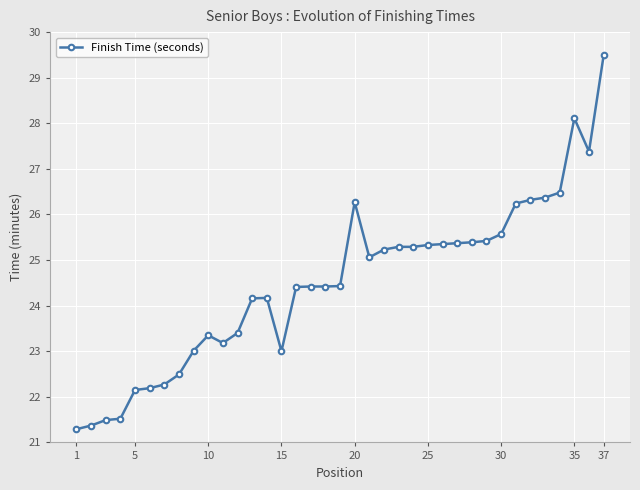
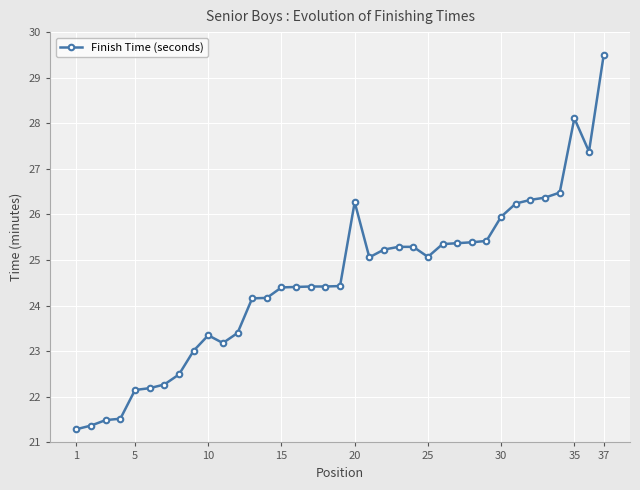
15: 23.0 -> 24.4
25: 25.3 -> 25.1
30: 25.6 -> 26.0
